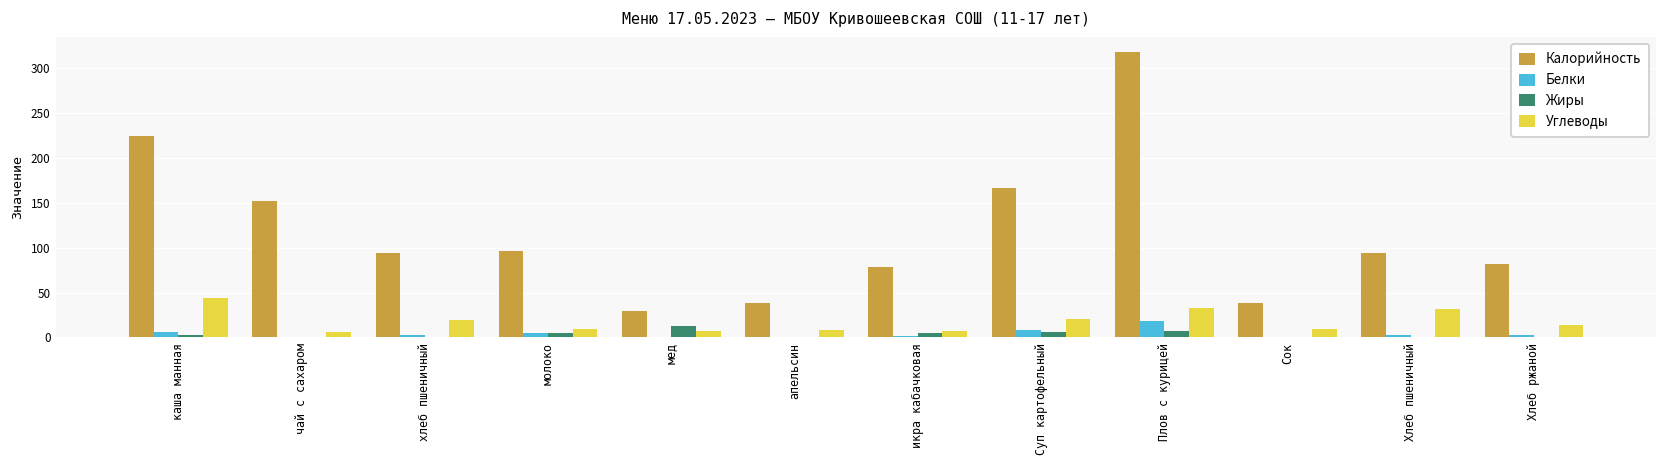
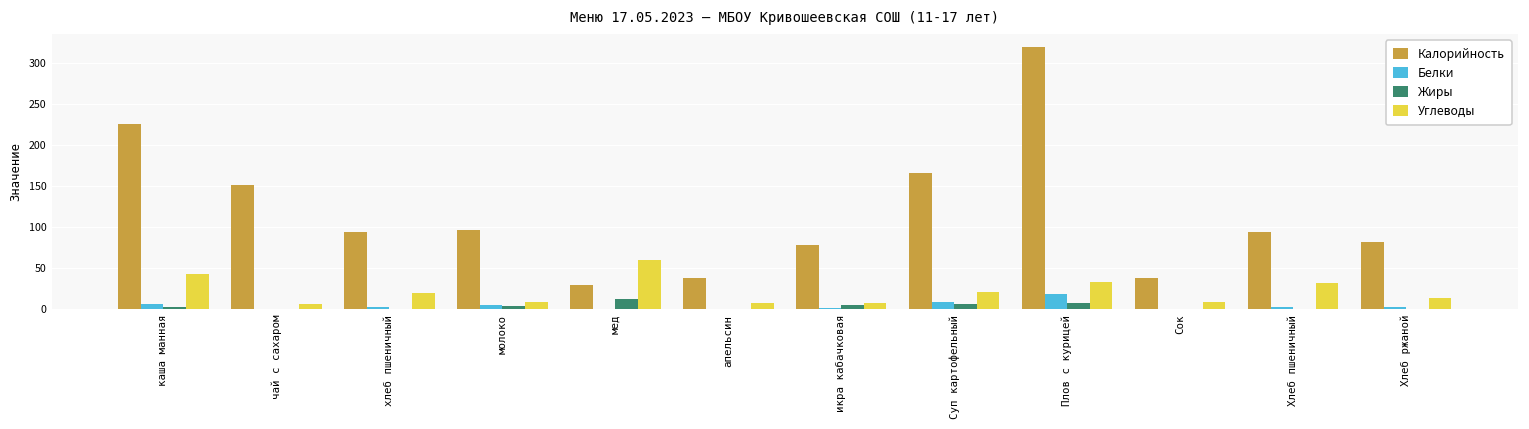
Углеводы, мед: 10 -> 60
